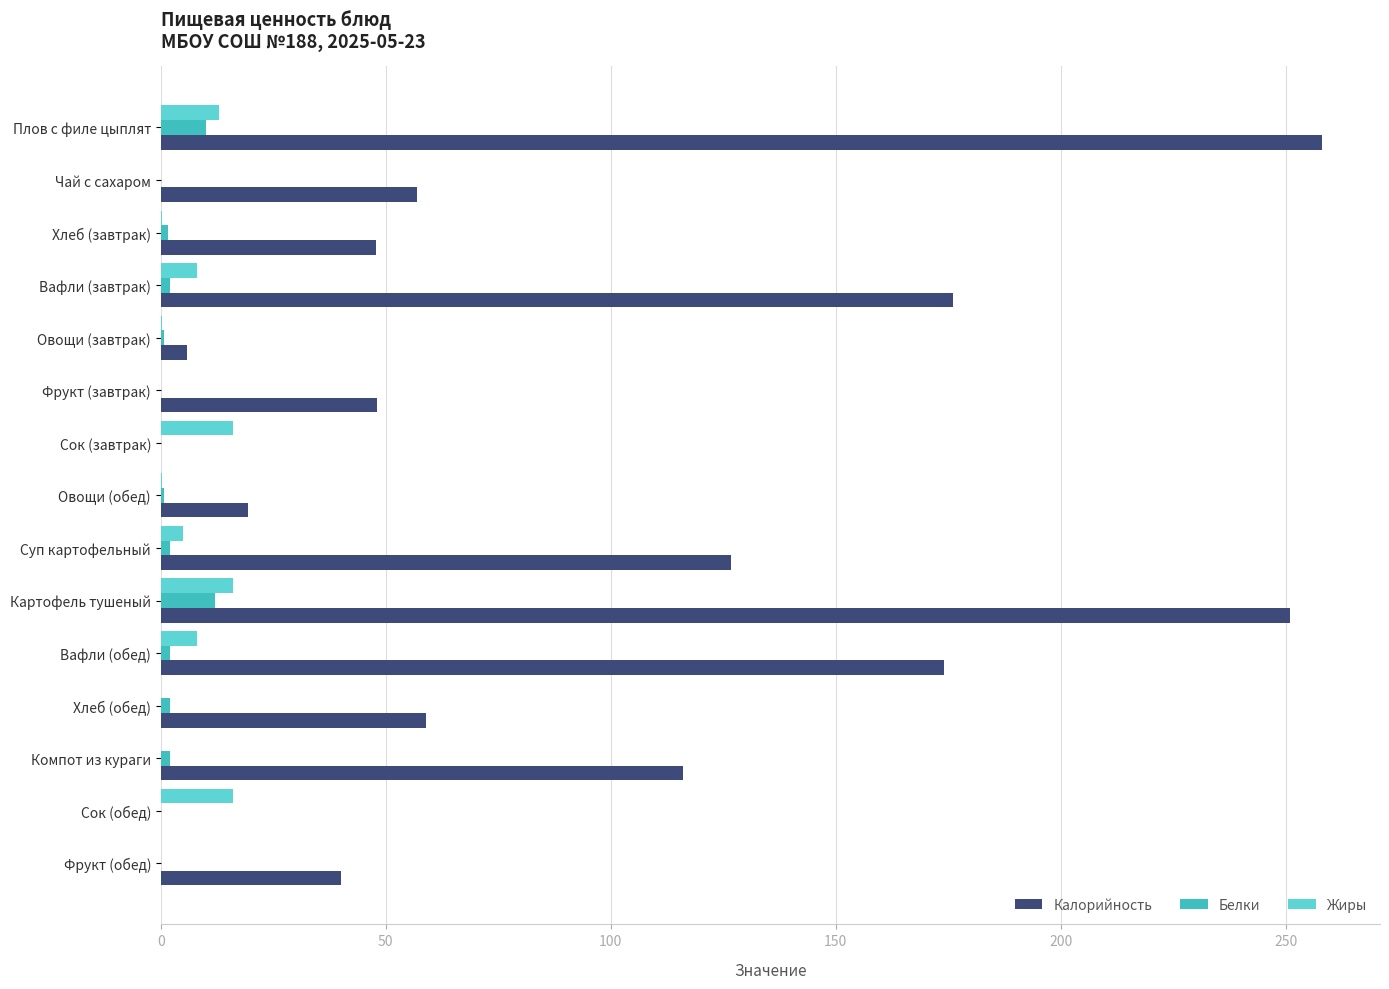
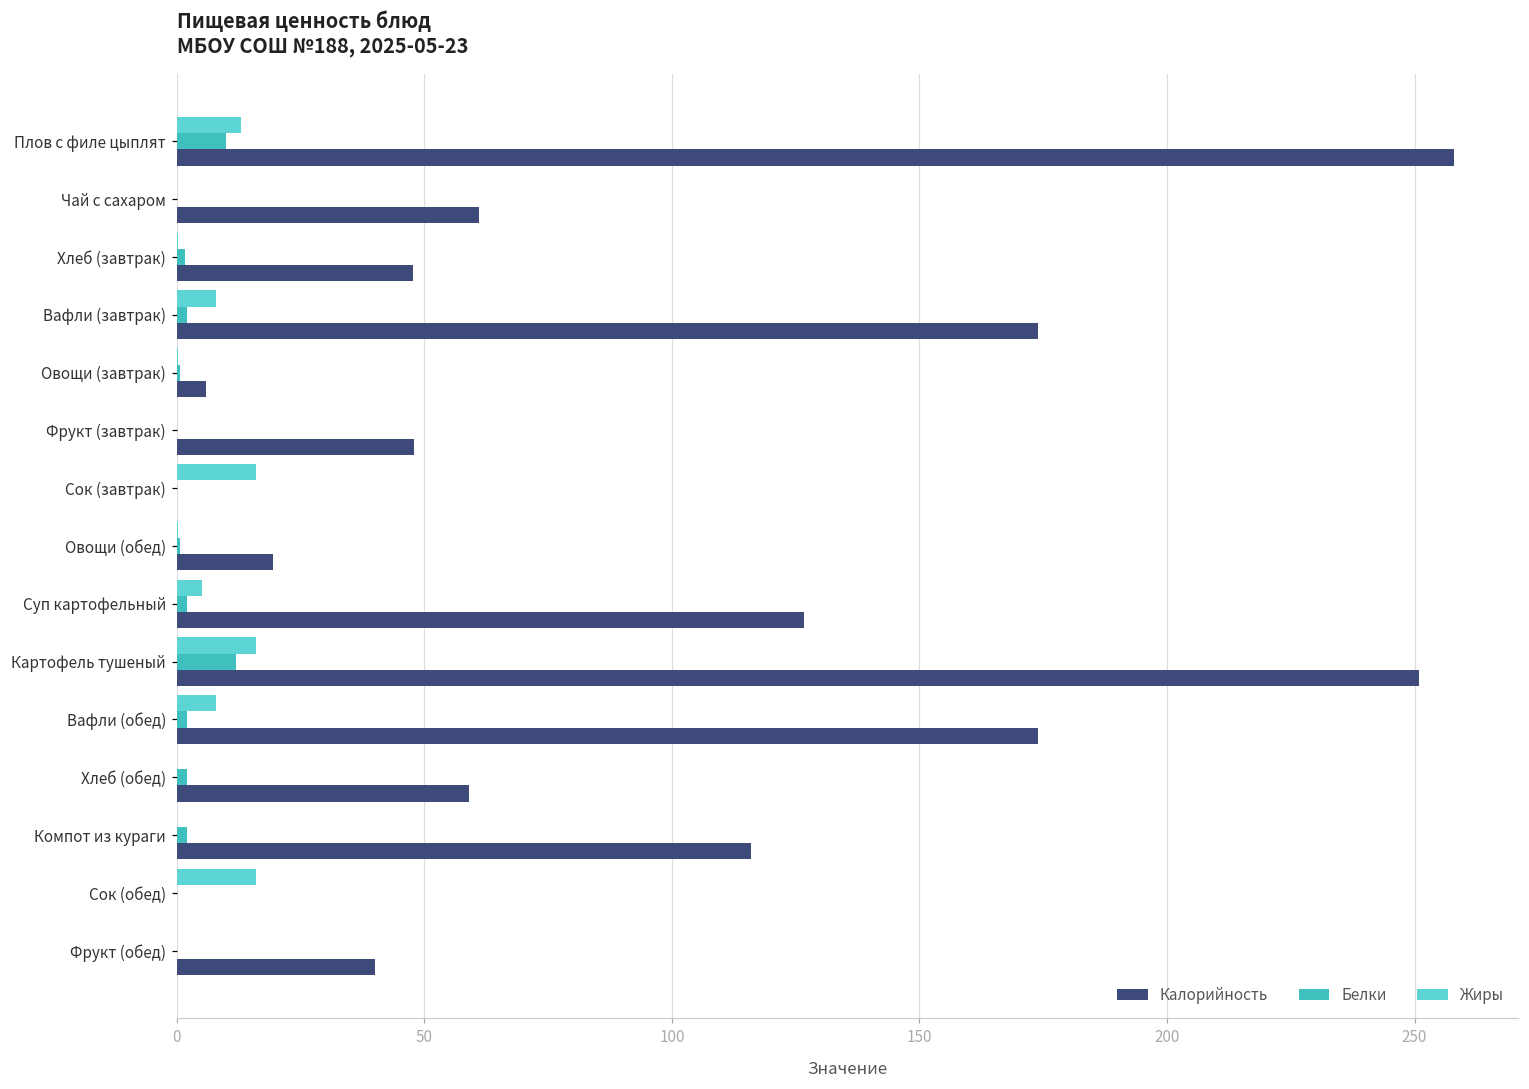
Калорийность, Чай с сахаром: 57 -> 61
Калорийность, Вафли (завтрак): 176 -> 174
